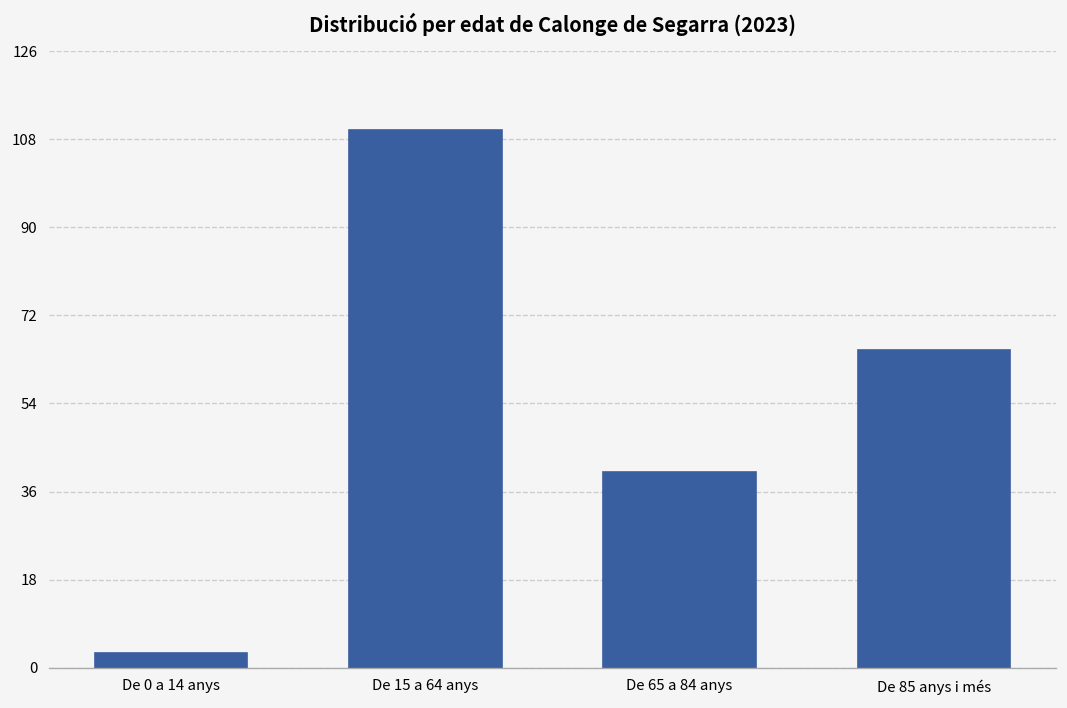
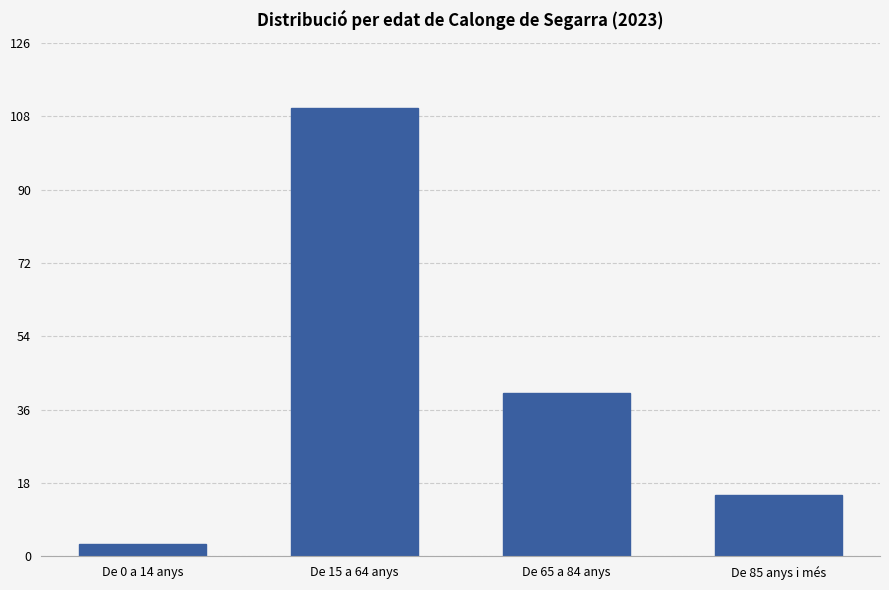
De 85 anys i més: 65 -> 15
